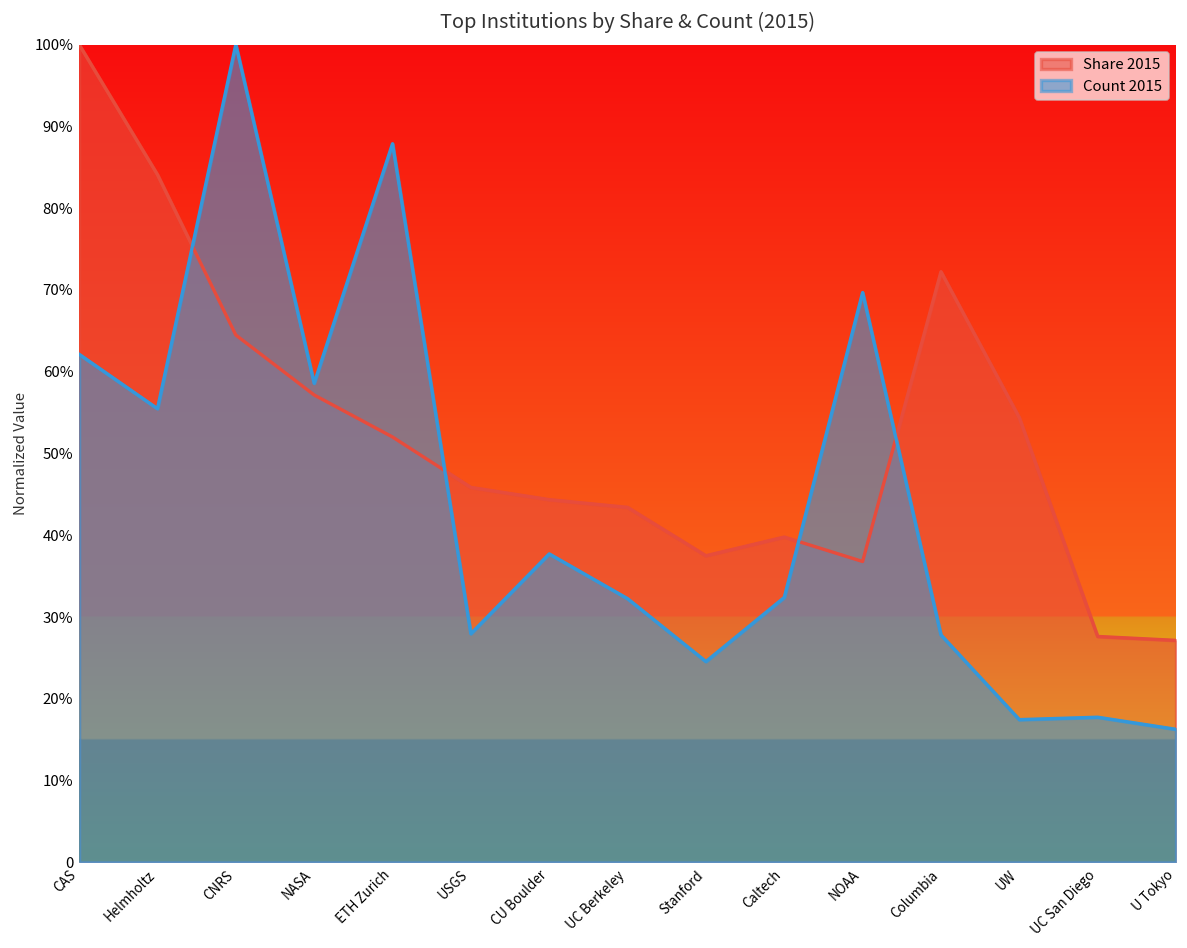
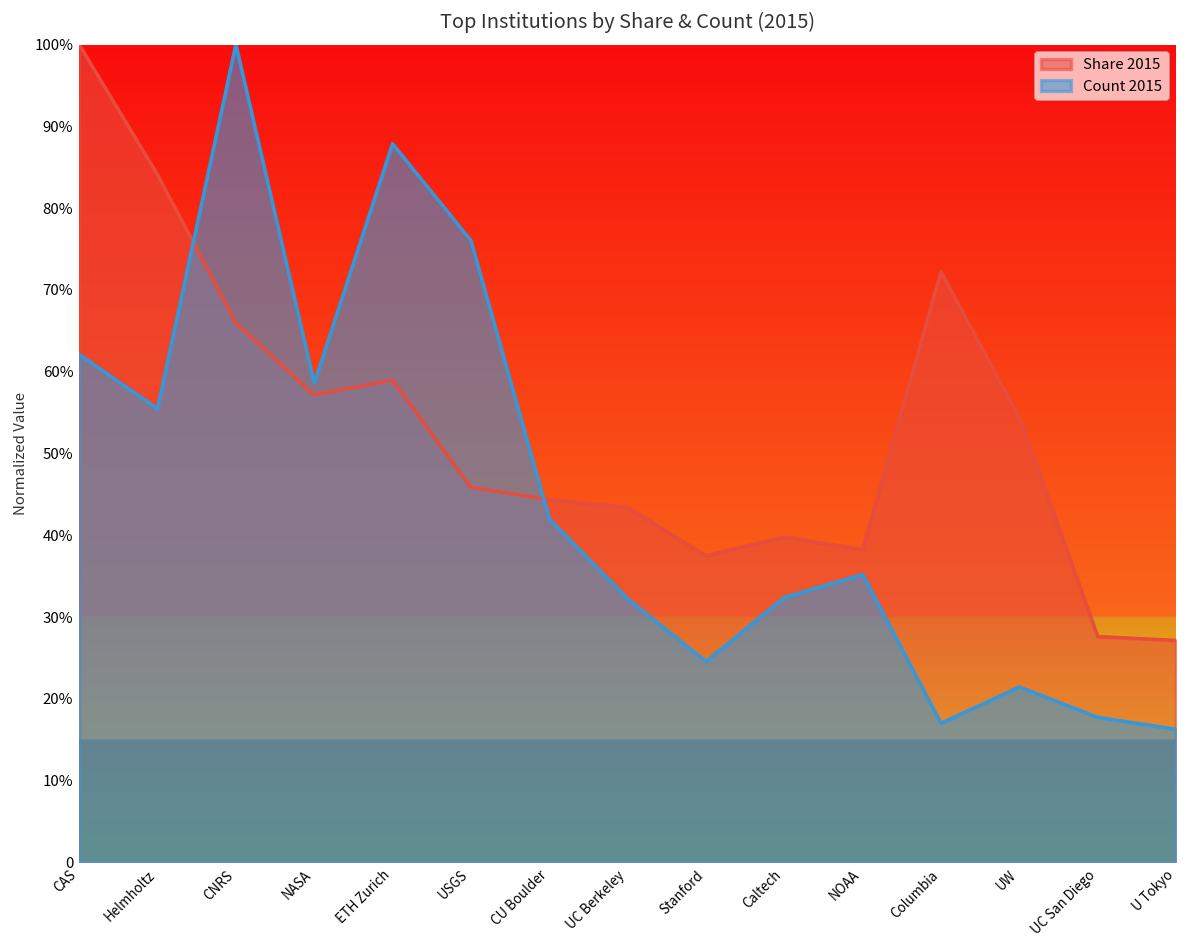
Share 2015, CNRS: 64% -> 66%
Share 2015, ETH Zurich: 52% -> 59%
Count 2015, USGS: 28% -> 76%
Count 2015, CU Boulder: 38% -> 42%
Share 2015, NOAA: 37% -> 38%
Count 2015, NOAA: 70% -> 35%
Count 2015, Columbia: 28% -> 17%
Count 2015, UW: 17% -> 21%
